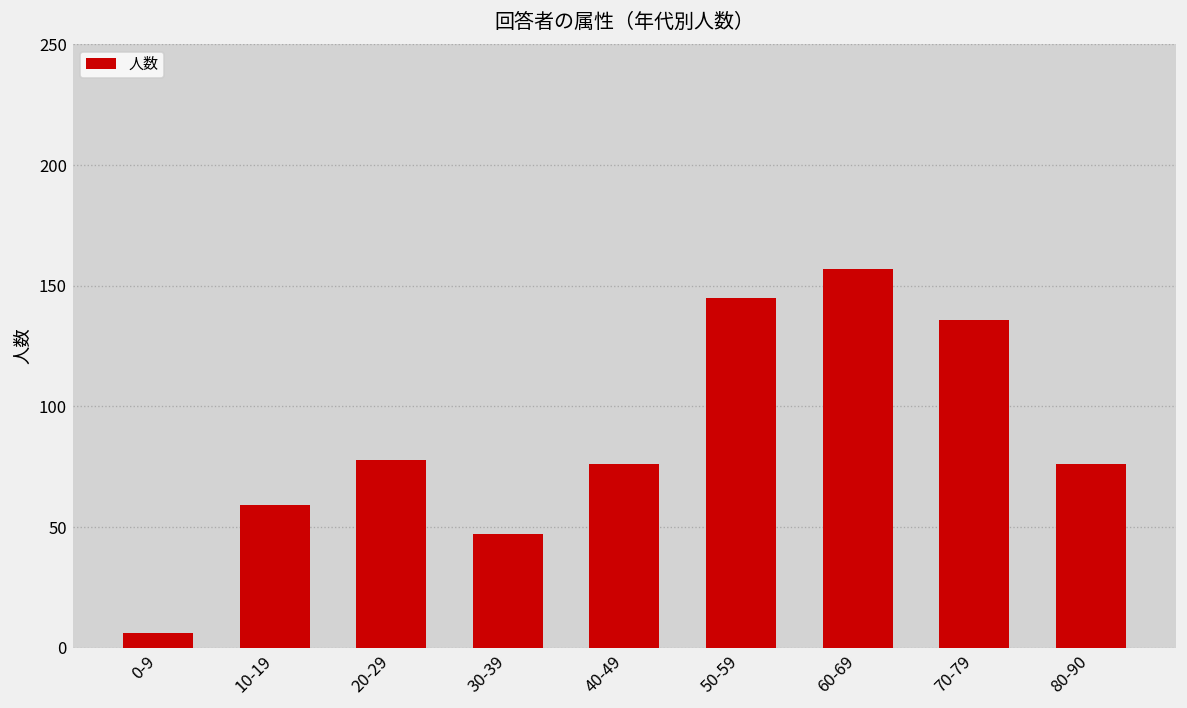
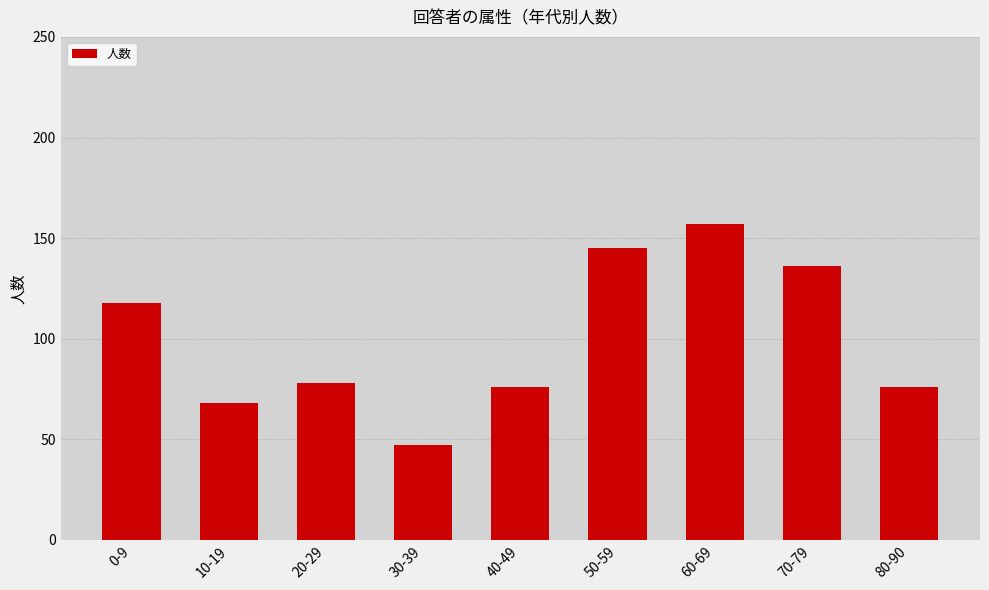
0-9: 6 -> 118
10-19: 59 -> 68
